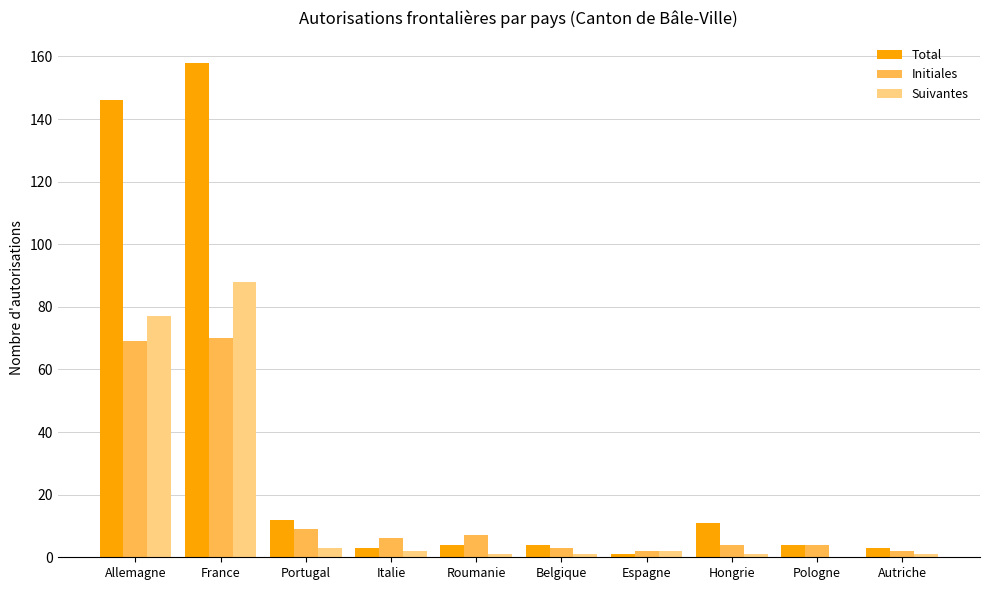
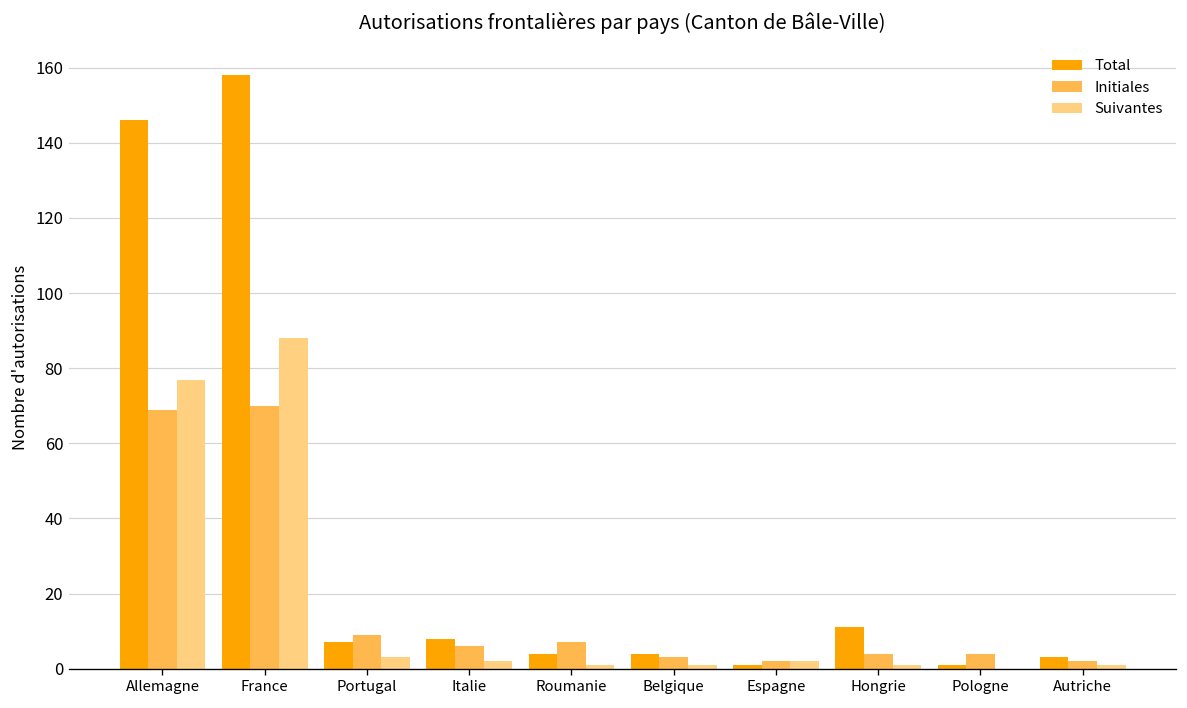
Total, Portugal: 12 -> 7
Total, Italie: 3 -> 8
Total, Pologne: 4 -> 1
